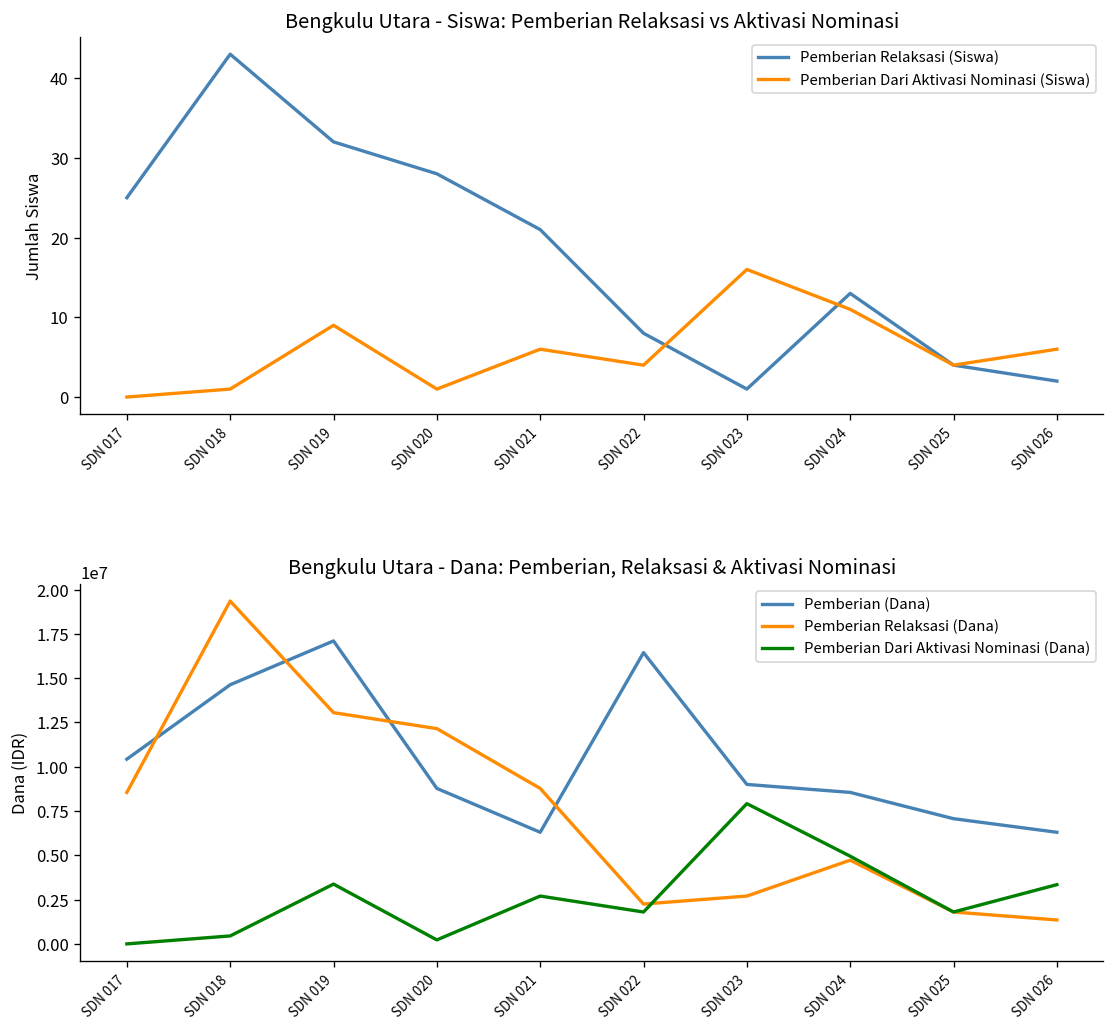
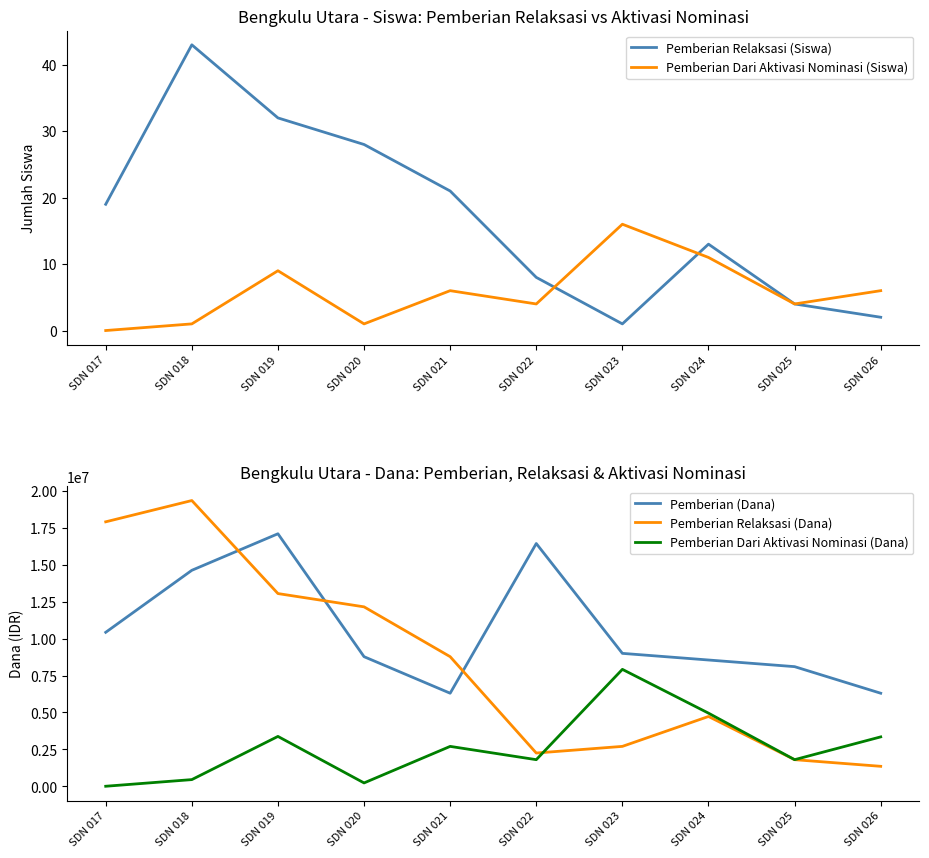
Bengkulu Utara - Siswa: Pemberian Relaksasi vs Aktivasi Nominasi, Pemberian Relaksasi (Siswa), SDN 017: 25 -> 19
Bengkulu Utara - Dana: Pemberian, Relaksasi & Aktivasi Nominasi, Pemberian Relaksasi (Dana), SDN 017: 8600000 -> 17900000
Bengkulu Utara - Dana: Pemberian, Relaksasi & Aktivasi Nominasi, Pemberian (Dana), SDN 025: 7100000 -> 8100000
